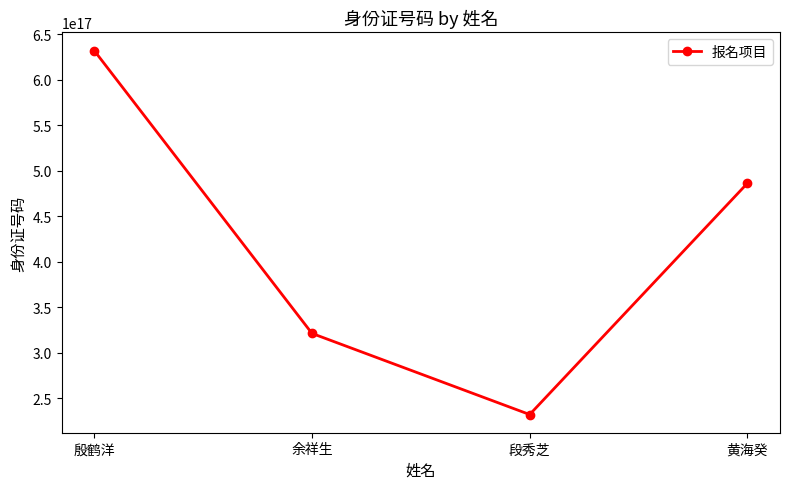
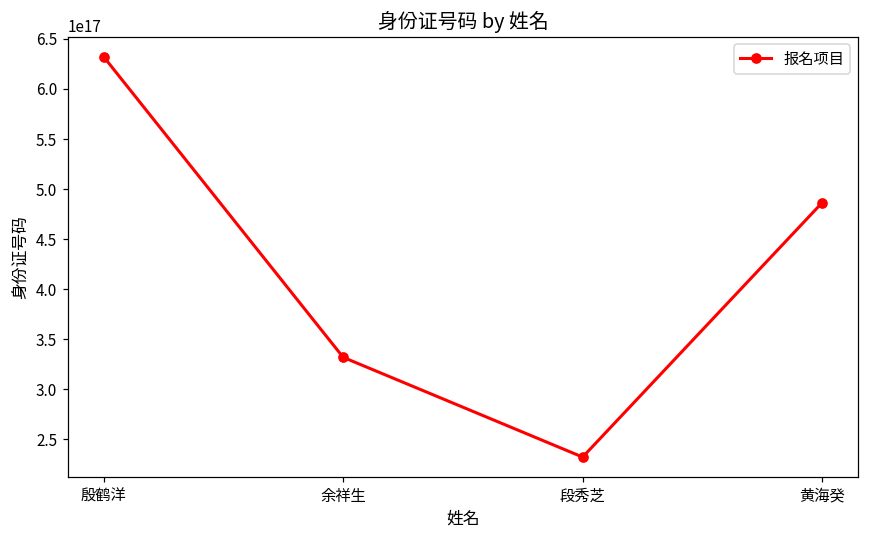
余祥生: 320000000000000000 -> 330000000000000000
